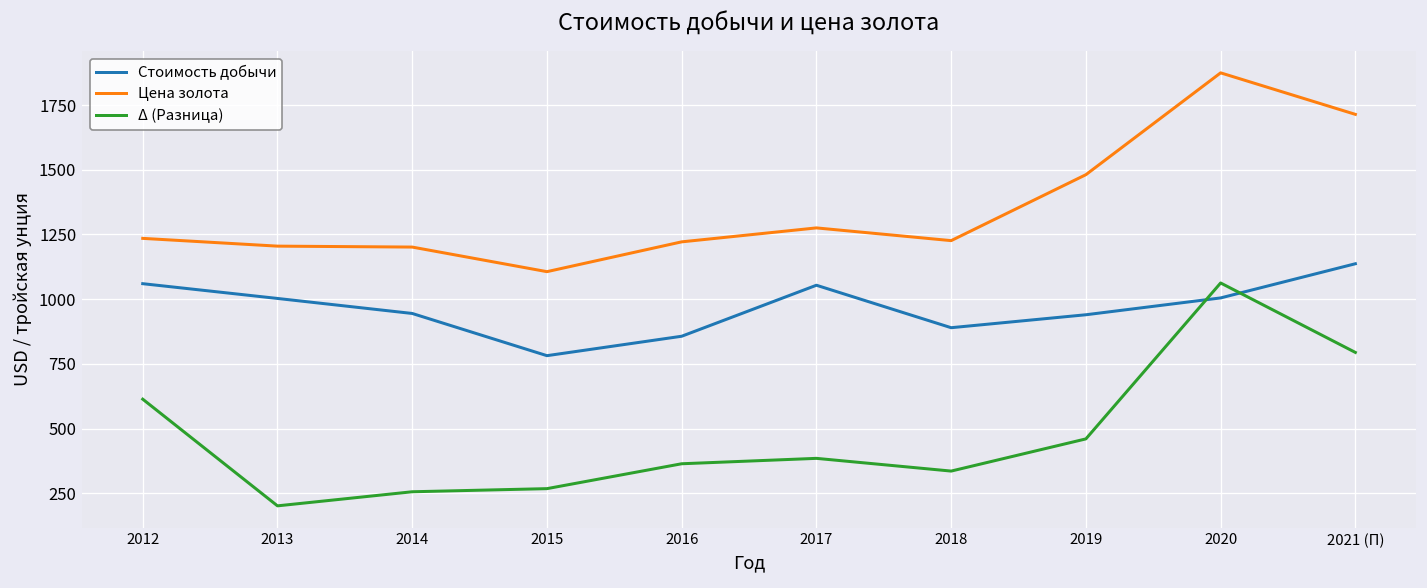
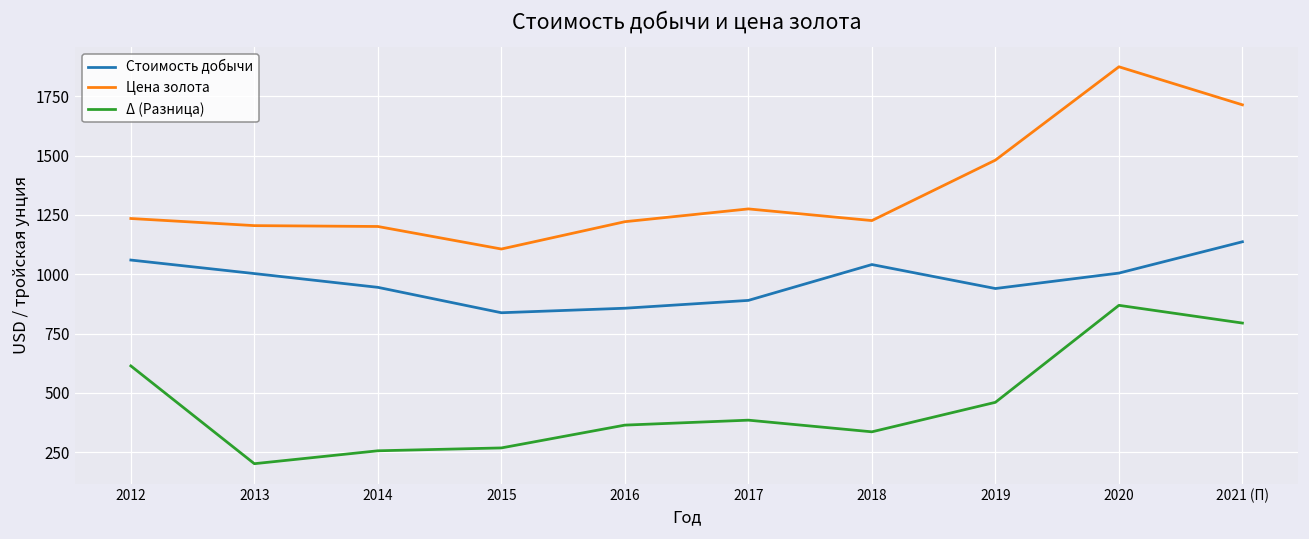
Стоимость добычи, 2015: 780 -> 840
Стоимость добычи, 2017: 1050 -> 890
Стоимость добычи, 2018: 890 -> 1040
Δ (Разница), 2020: 1060 -> 870
